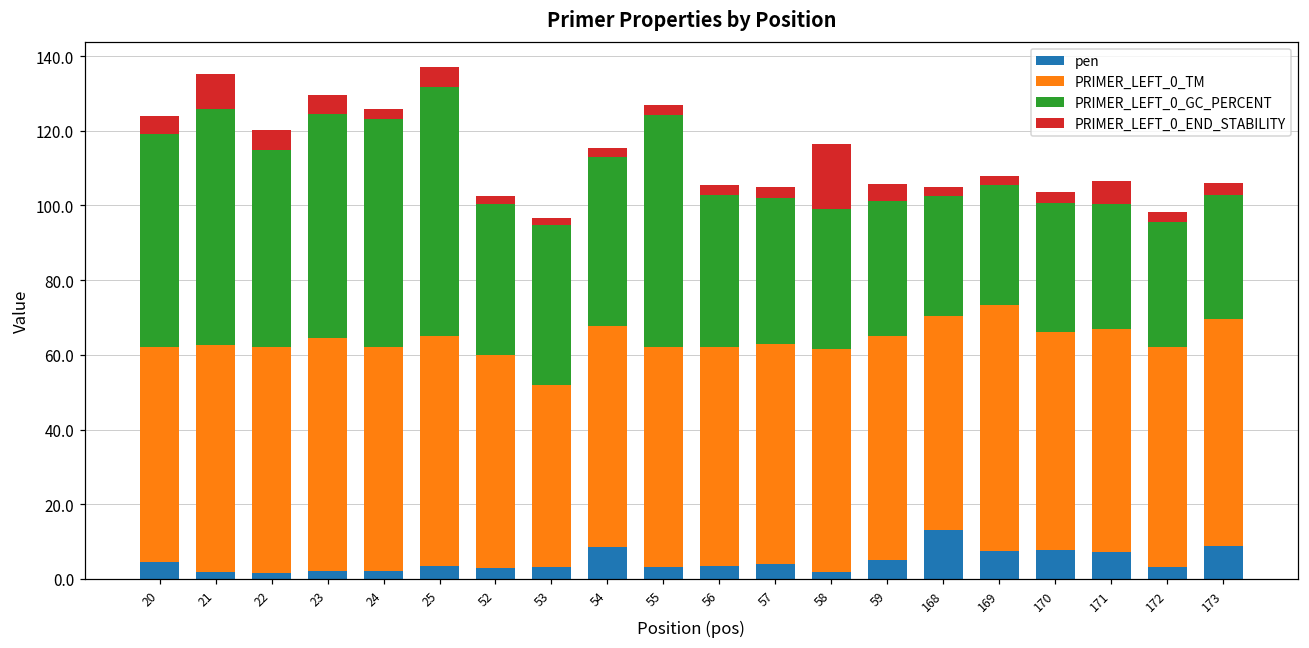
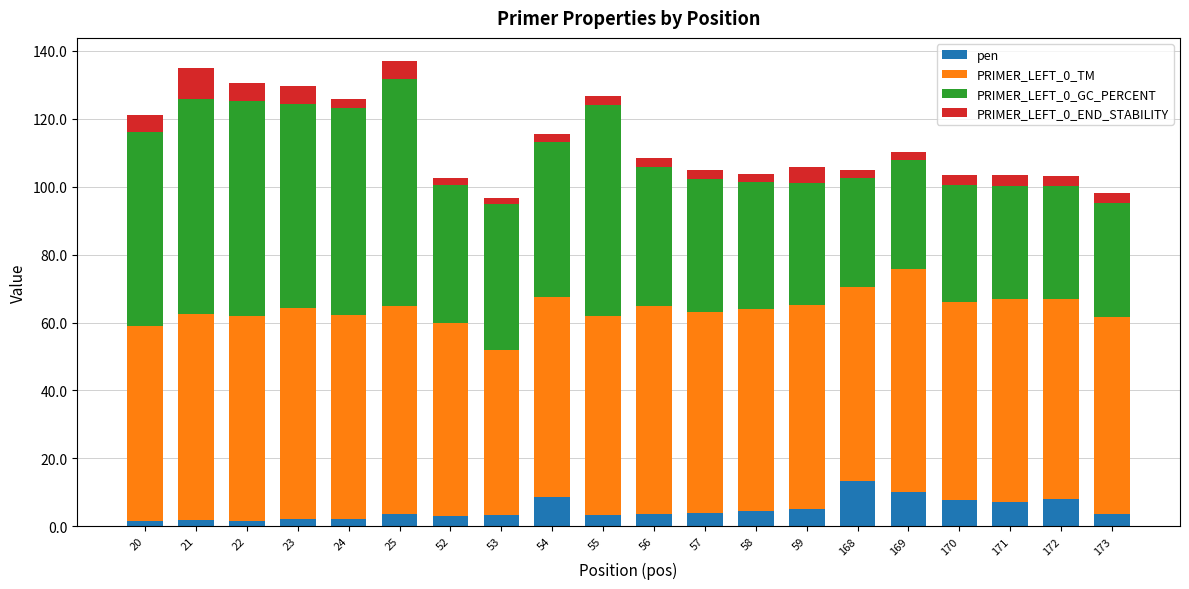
pen, 20: 5 -> 1
PRIMER_LEFT_0_GC_PERCENT, 22: 53 -> 63
PRIMER_LEFT_0_TM, 56: 58 -> 61
pen, 58: 2 -> 4
PRIMER_LEFT_0_END_STABILITY, 58: 17 -> 2
pen, 169: 8 -> 10
PRIMER_LEFT_0_END_STABILITY, 171: 6 -> 3
pen, 172: 3 -> 8
pen, 173: 9 -> 4
PRIMER_LEFT_0_TM, 173: 61 -> 58
